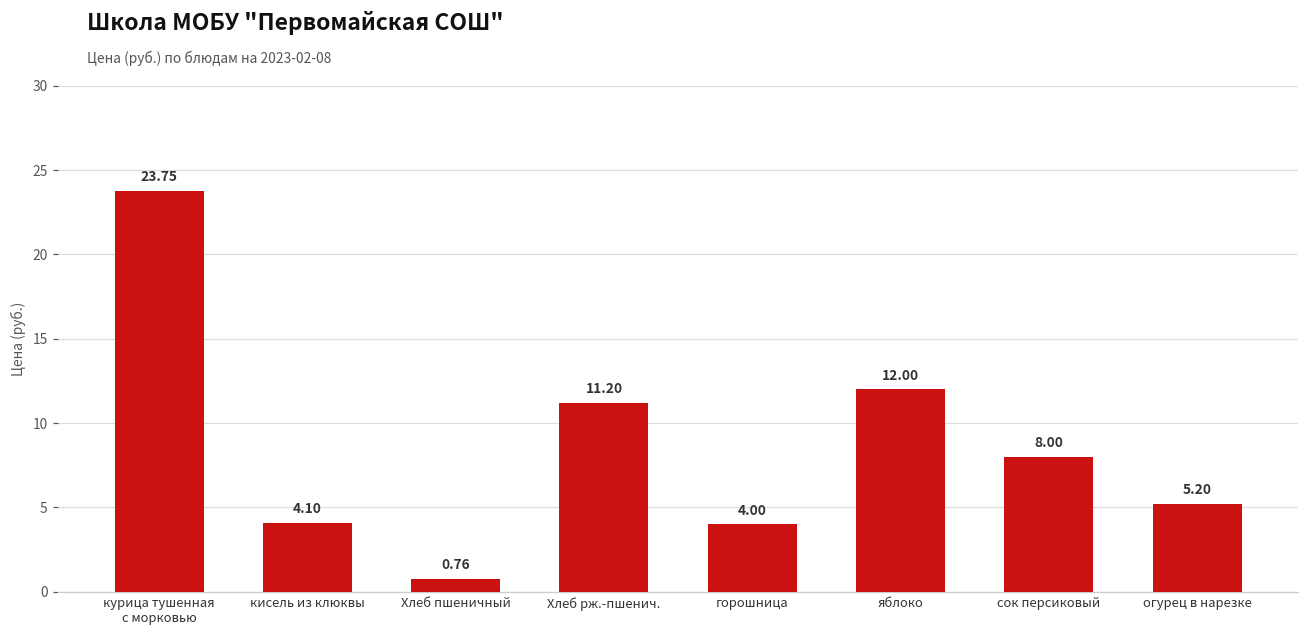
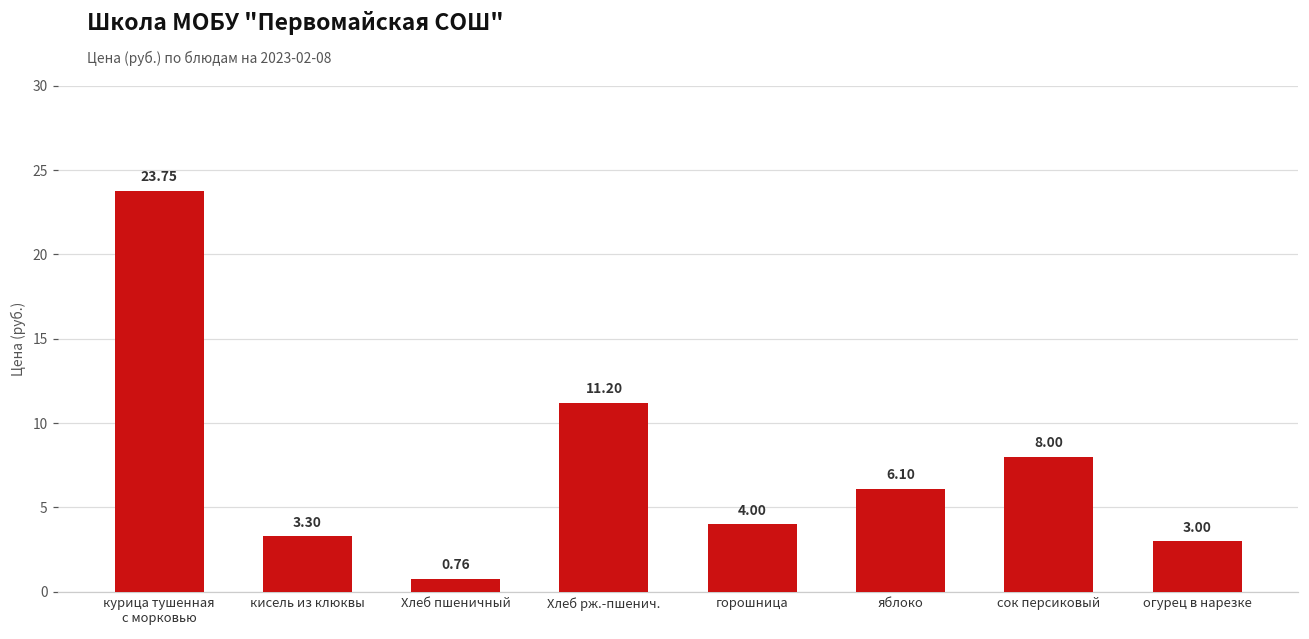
кисель из клюквы: 4.10 -> 3.30
яблоко: 12.00 -> 6.10
огурец в нарезке: 5.20 -> 3.00
